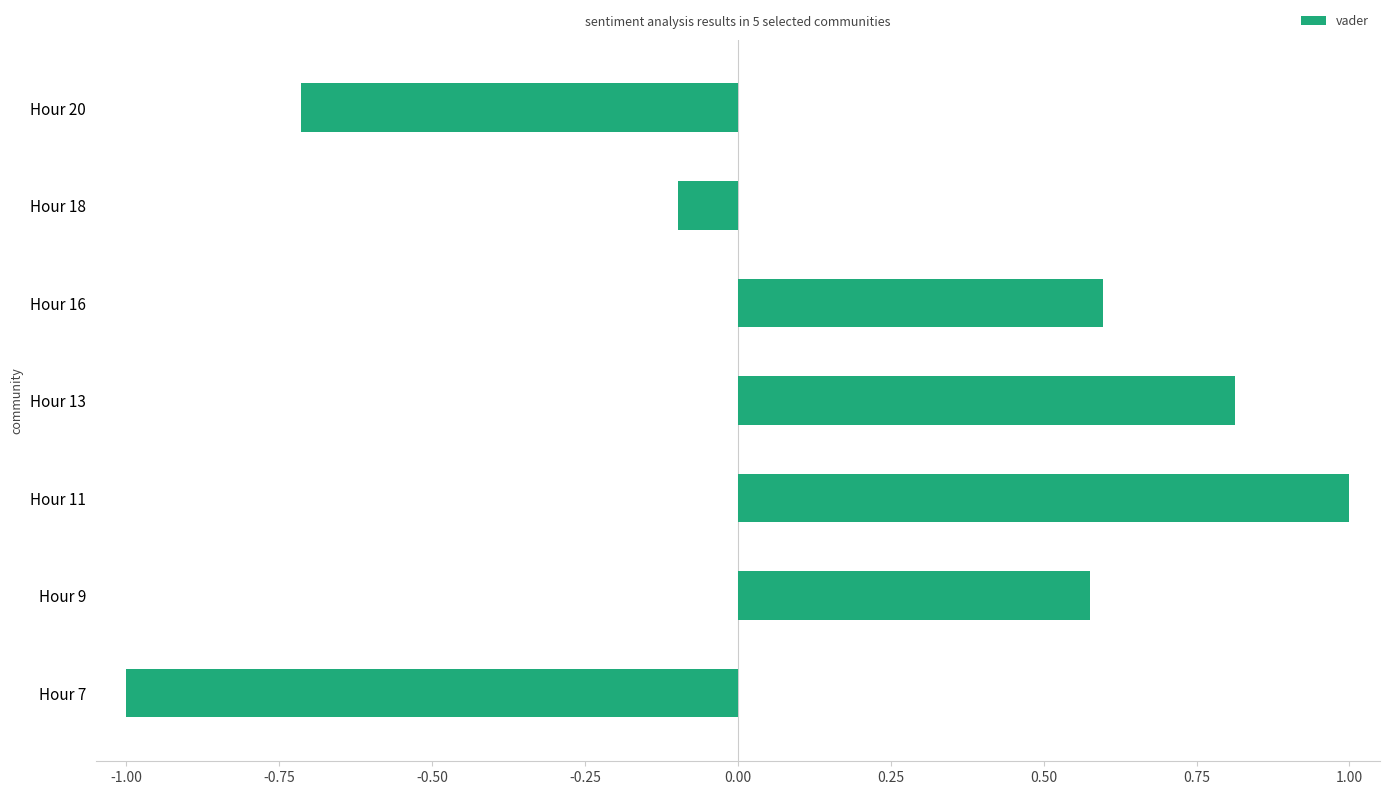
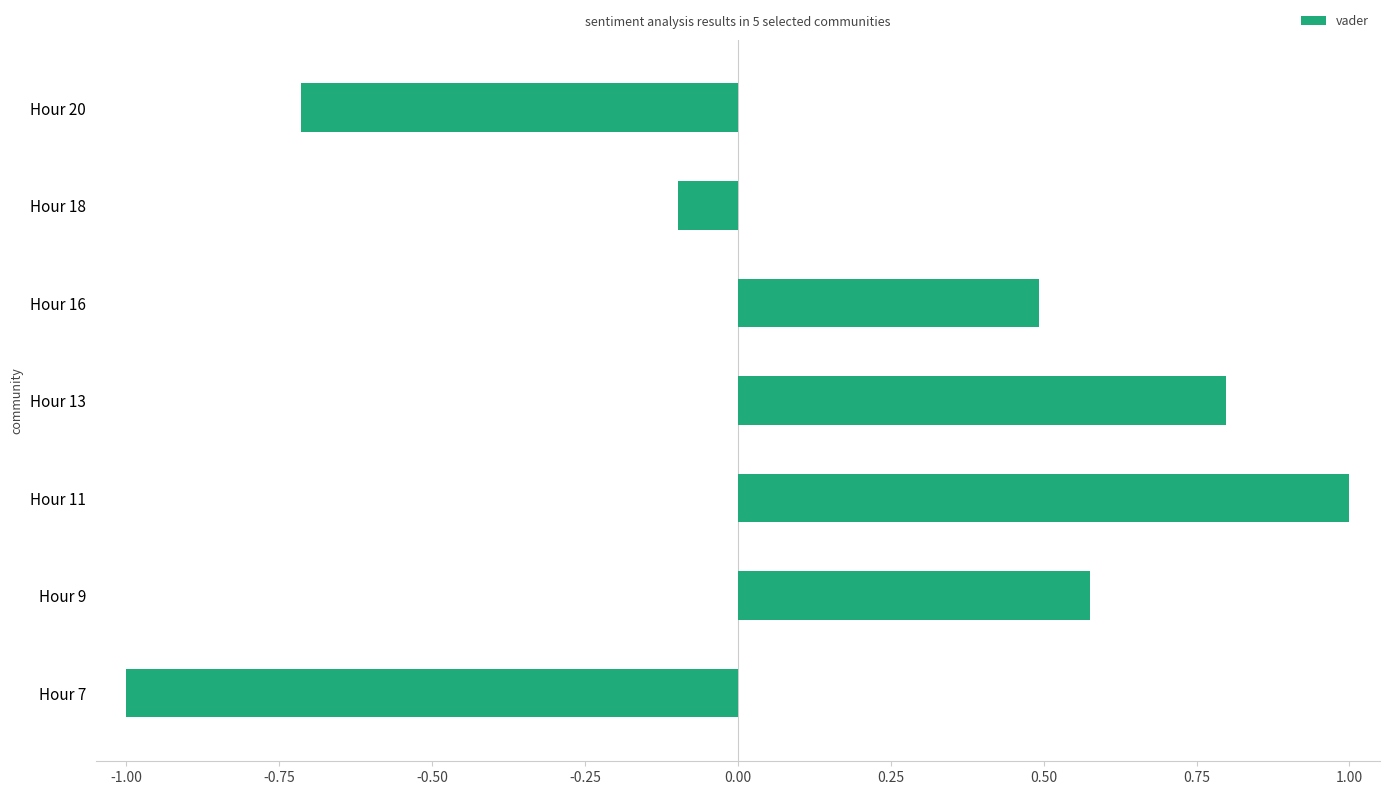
Hour 16: 0.60 -> 0.49
Hour 13: 0.81 -> 0.80
